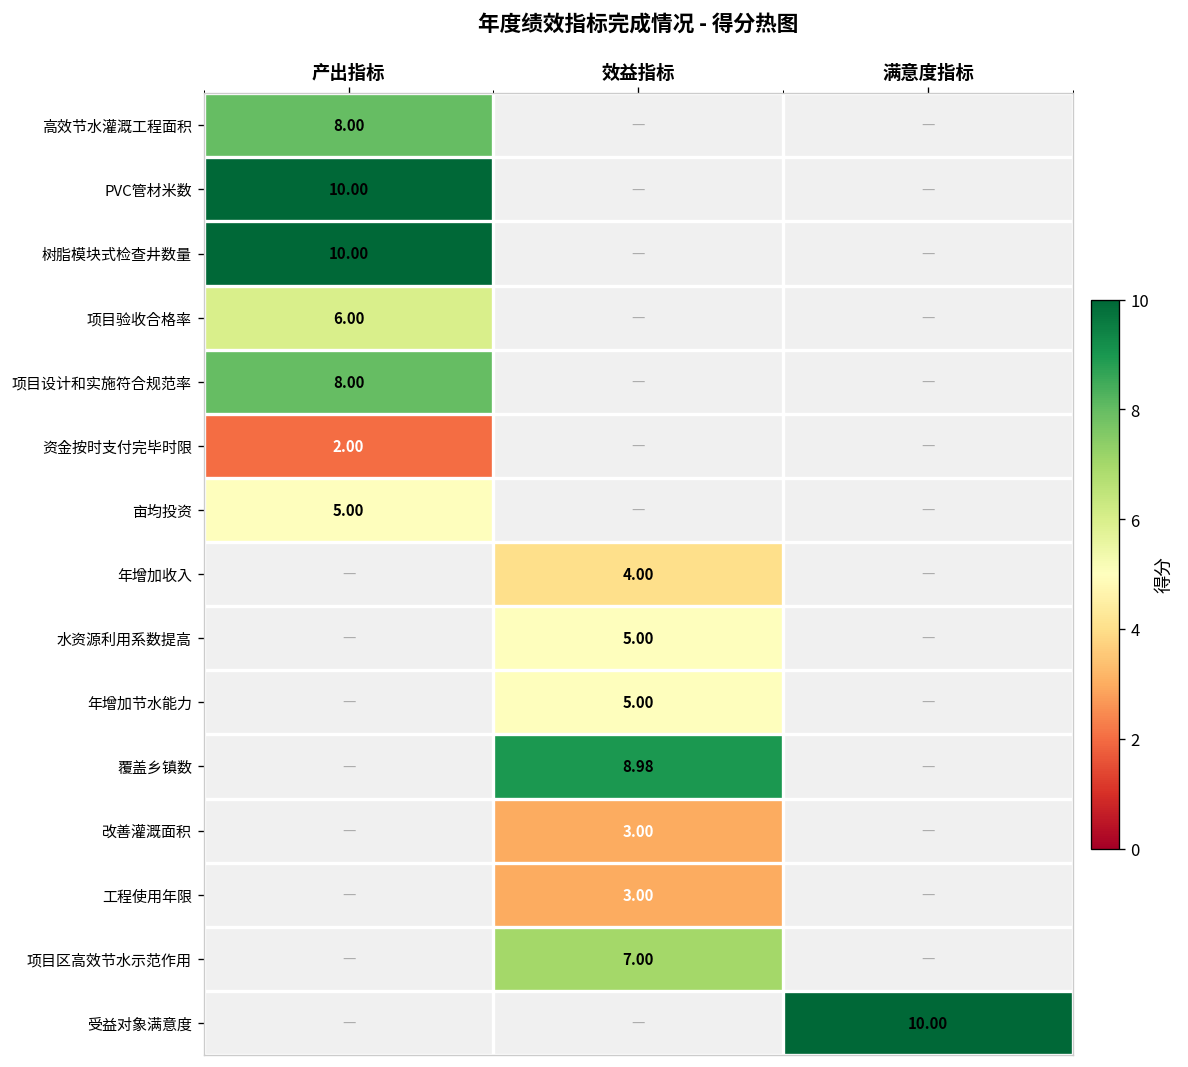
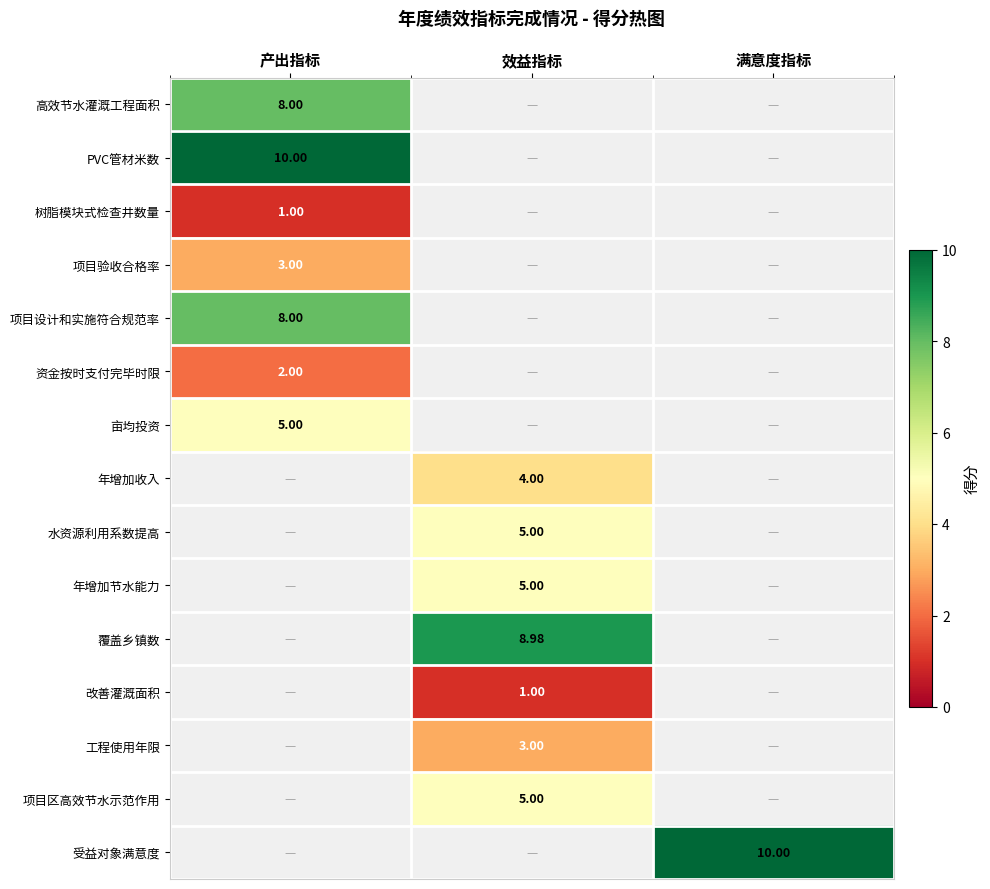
树脂模块式检查井数量, 产出指标: 10.00 -> 1.00
项目验收合格率, 产出指标: 6.00 -> 3.00
改善灌溉面积, 效益指标: 3.00 -> 1.00
项目区高效节水示范作用, 效益指标: 7.00 -> 5.00
